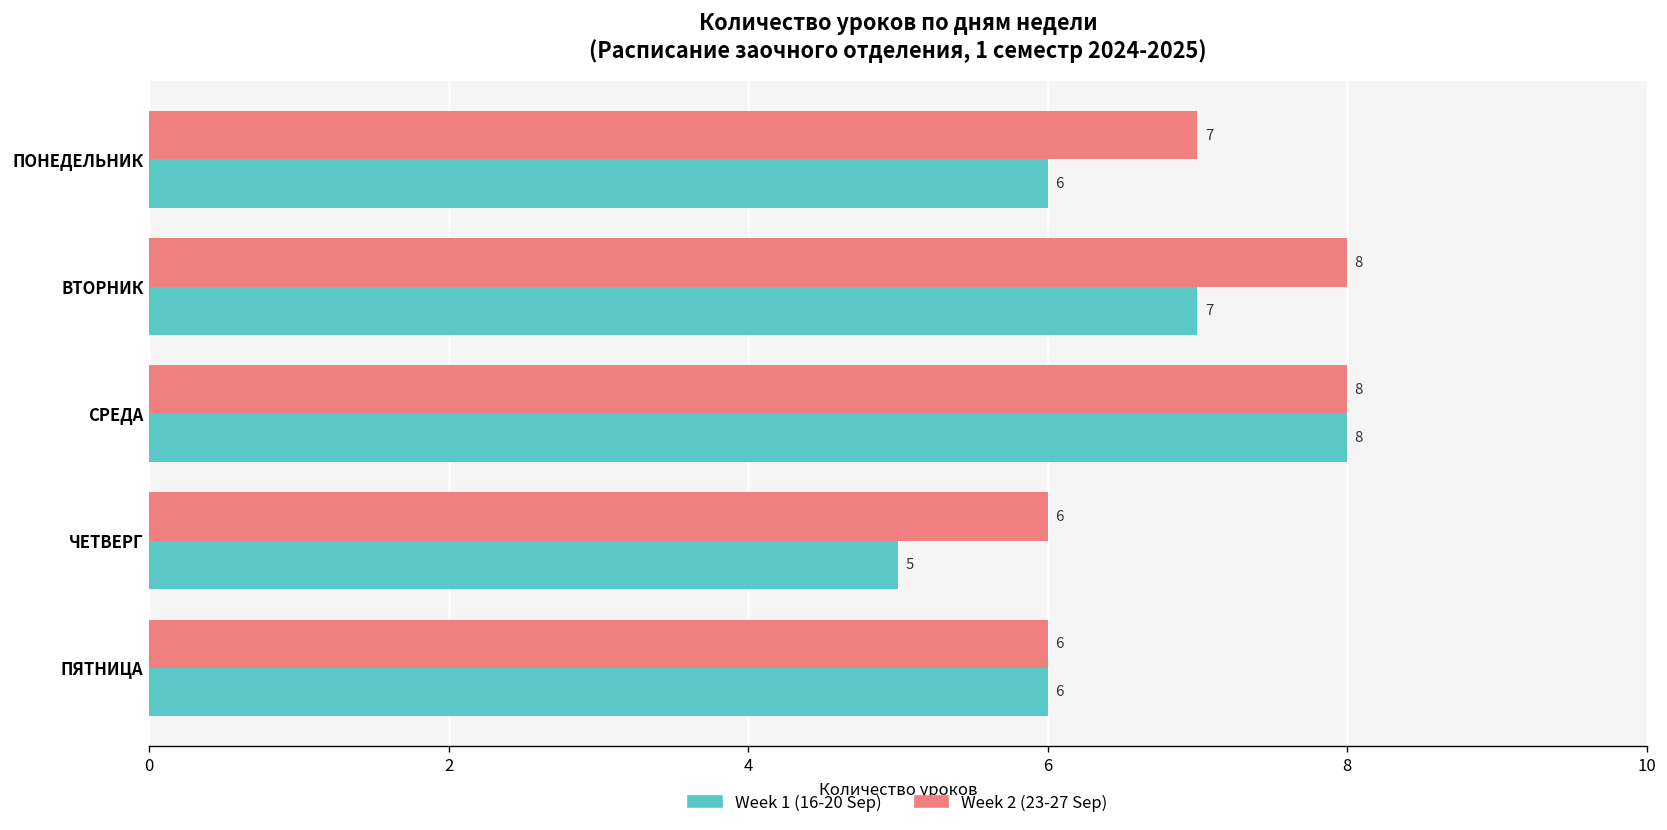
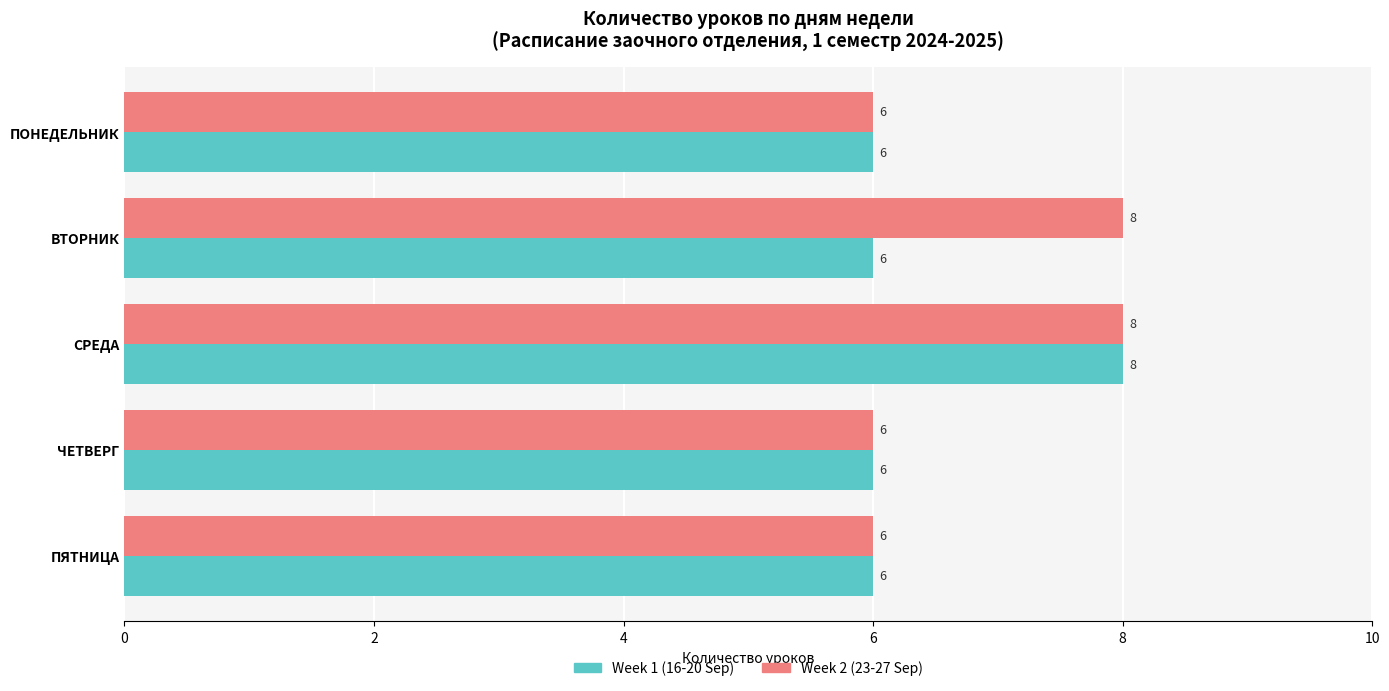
Week 2 (23-27 Sep), ПОНЕДЕЛЬНИК: 7 -> 6
Week 1 (16-20 Sep), ВТОРНИК: 7 -> 6
Week 1 (16-20 Sep), ЧЕТВЕРГ: 5 -> 6
